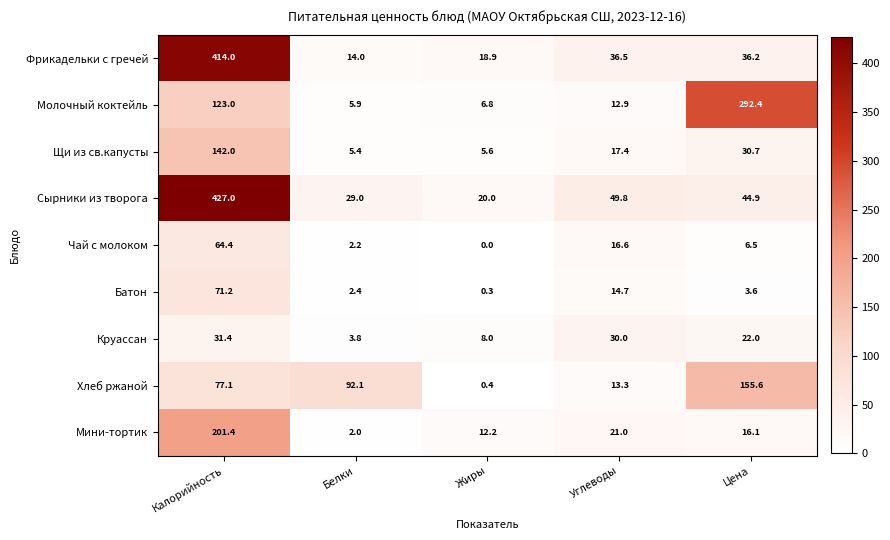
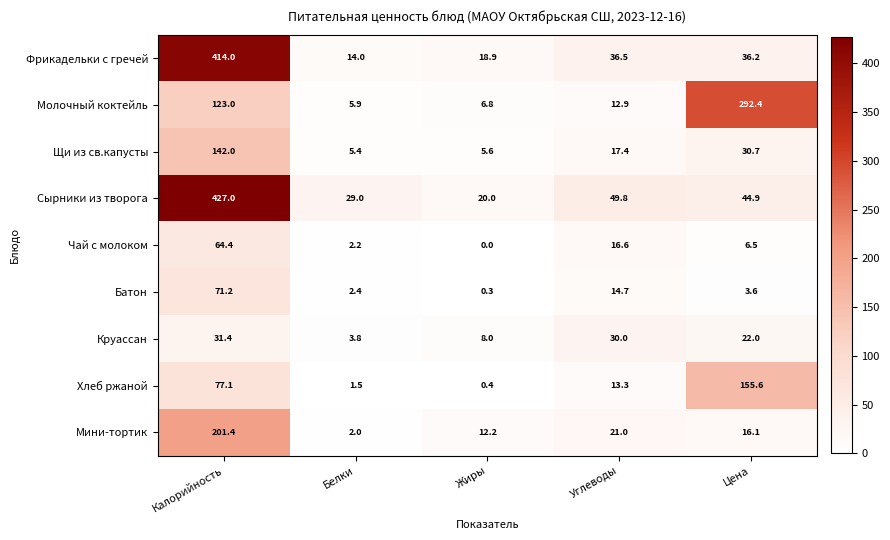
Хлеб ржаной, Белки: 92.1 -> 1.5
